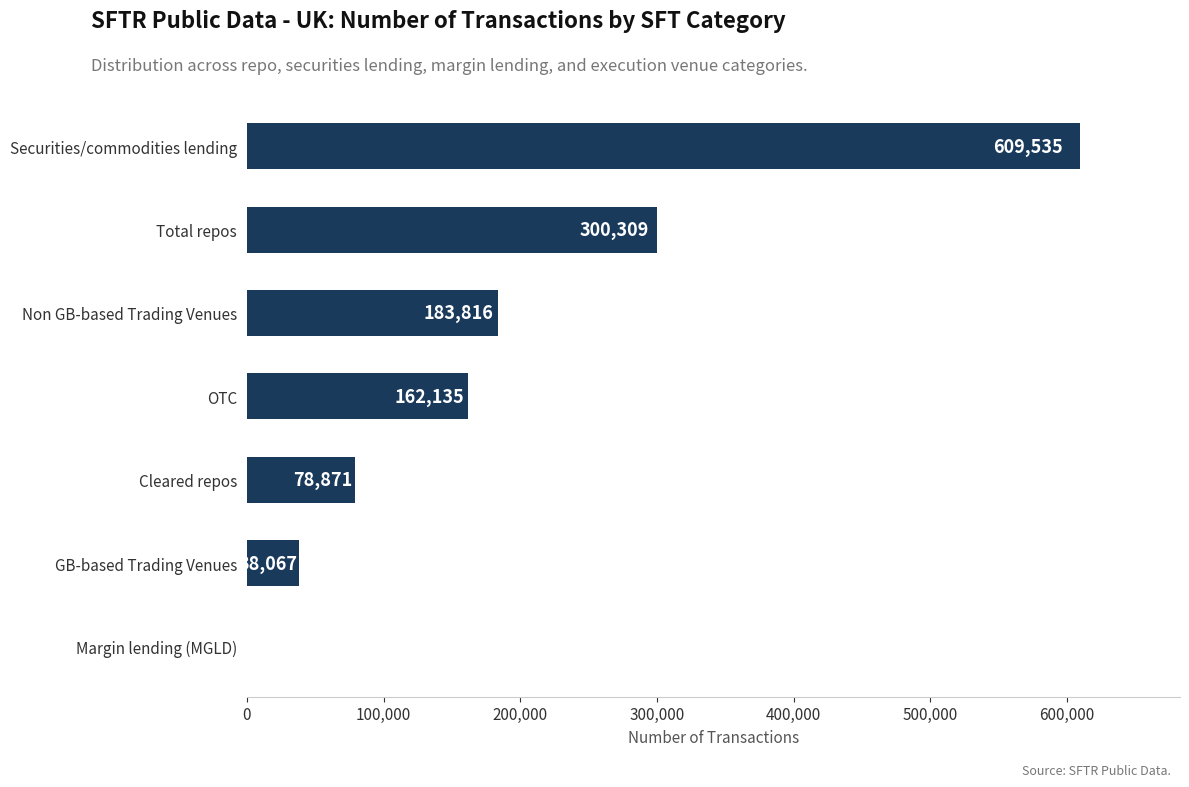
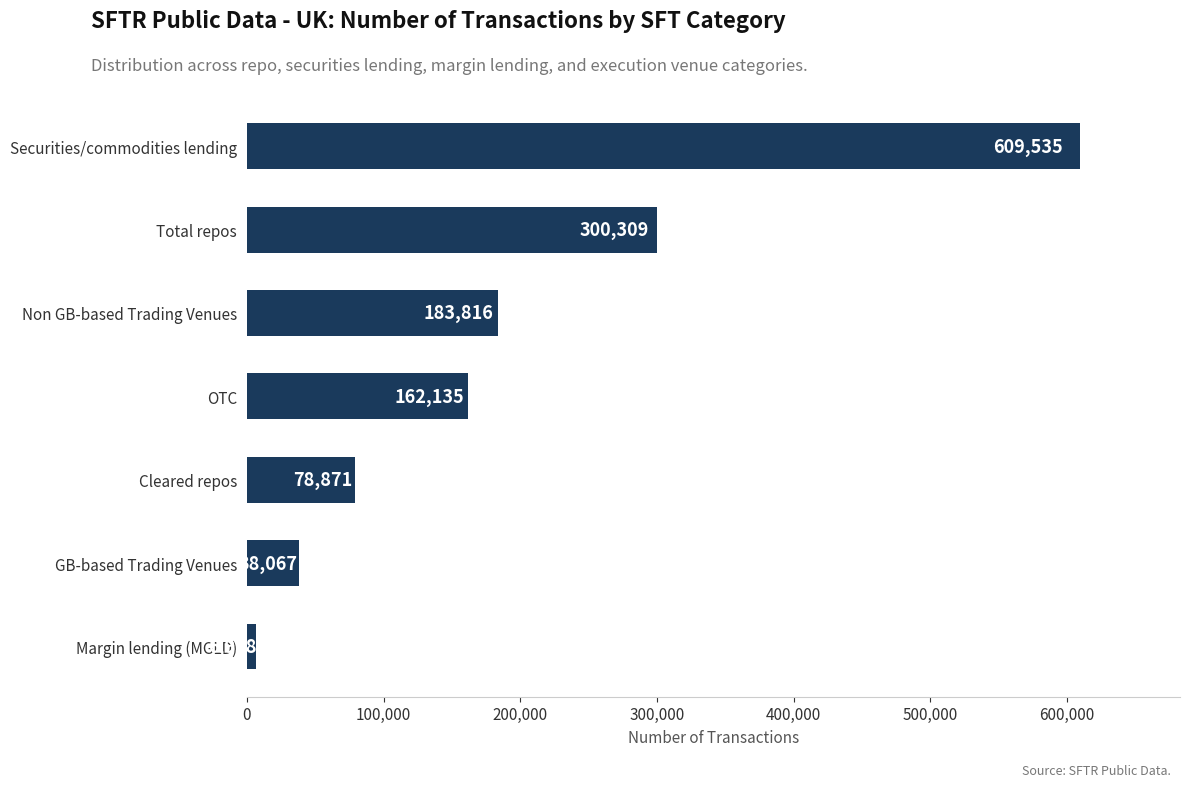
Margin lending (MGLD): 0 -> 7,000
